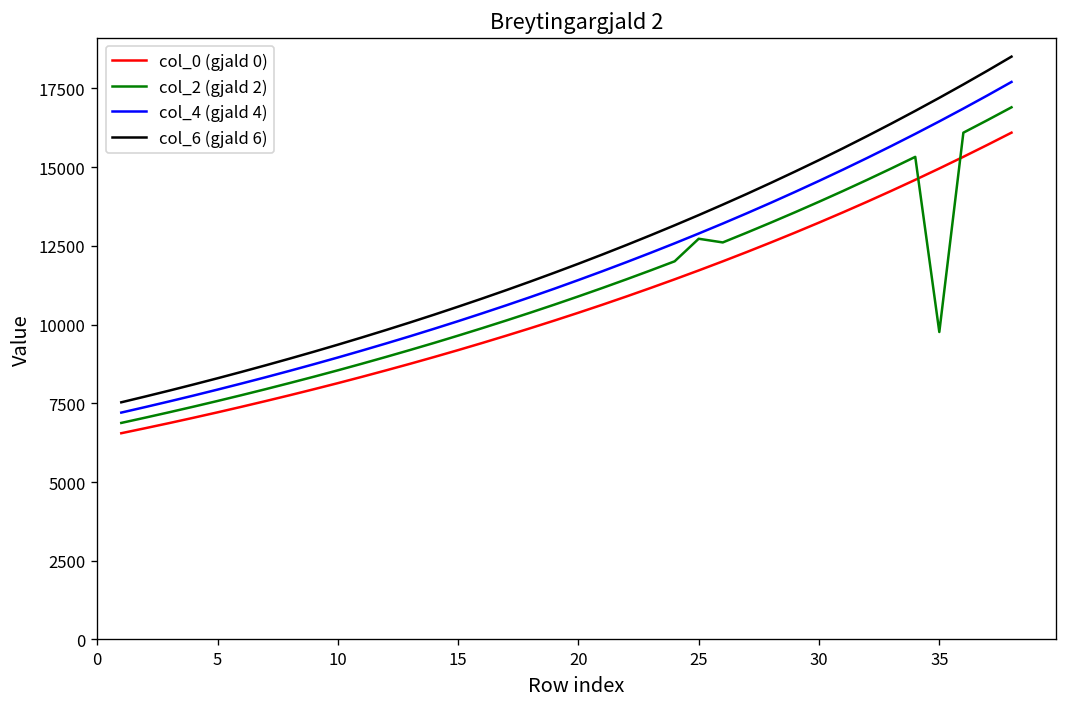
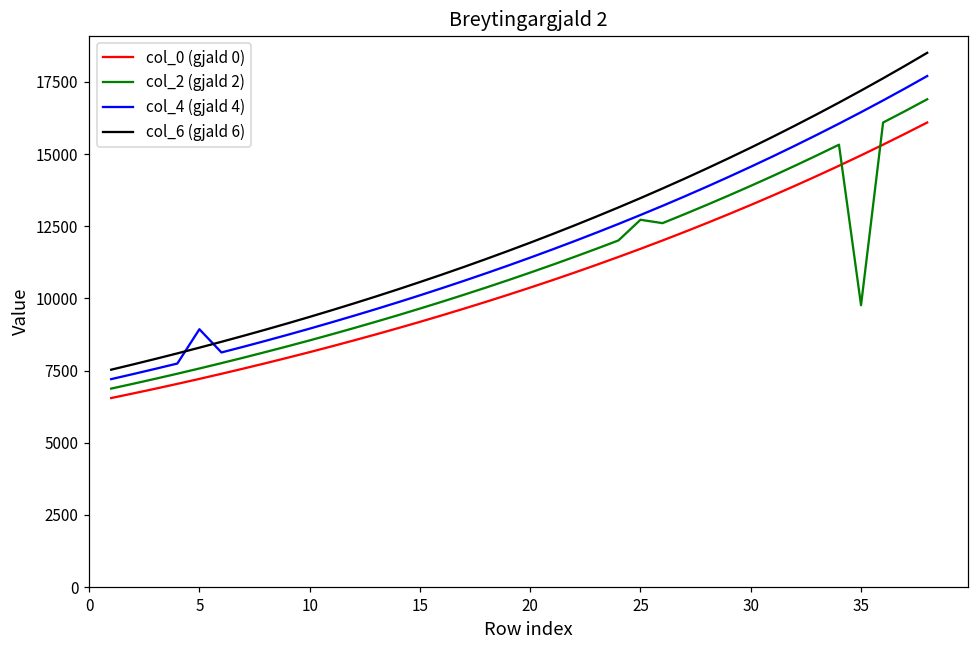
col_4 (gjald 4), 5: 7900 -> 8900
